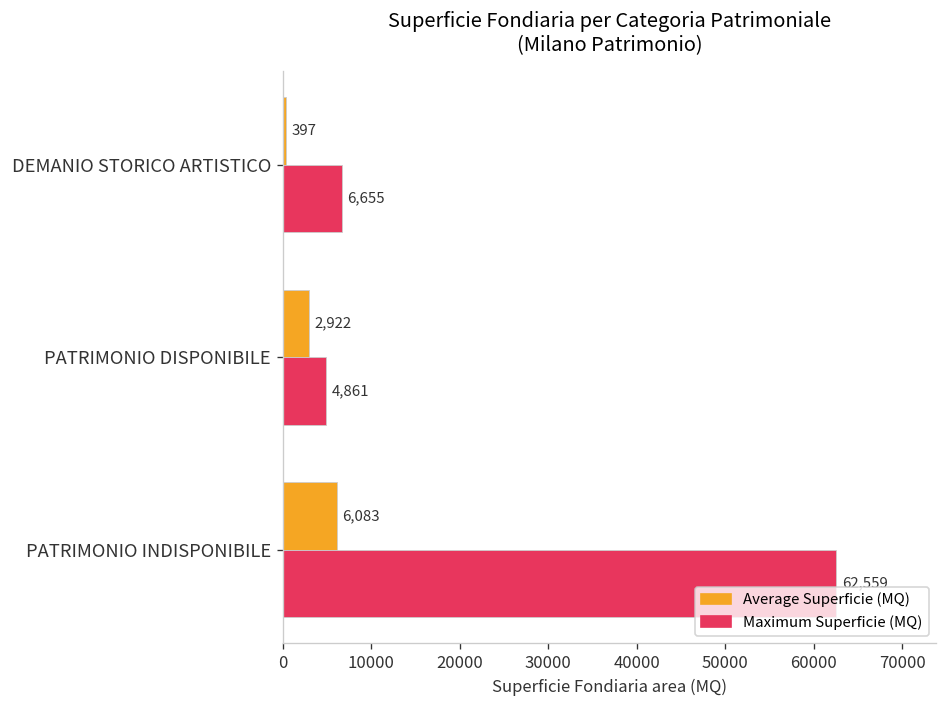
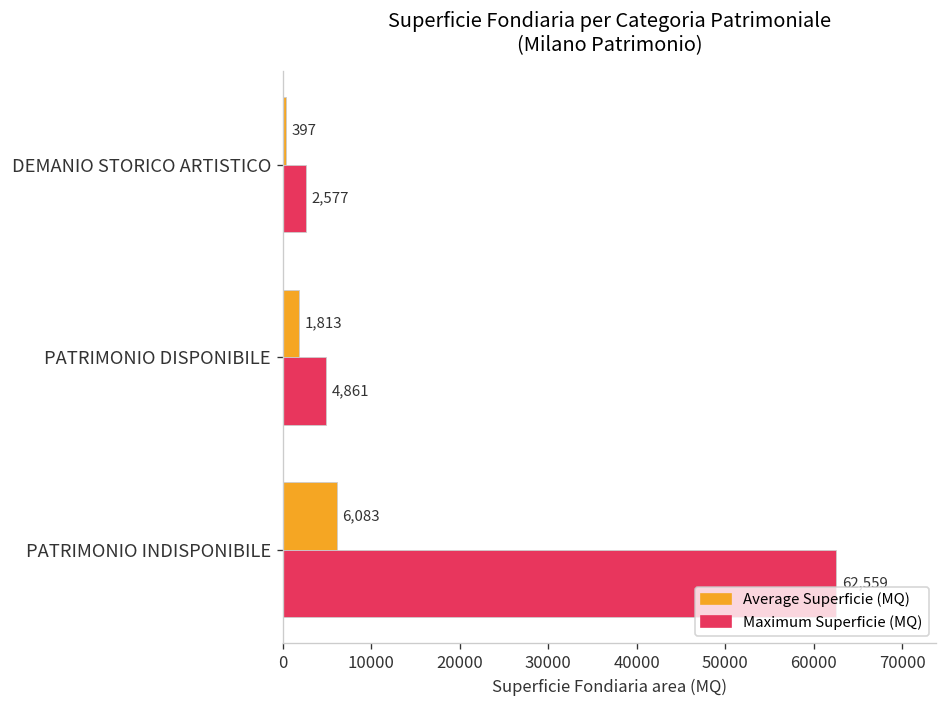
Maximum Superficie (MQ), DEMANIO STORICO ARTISTICO: 6,655 -> 2,577
Average Superficie (MQ), PATRIMONIO DISPONIBILE: 2,922 -> 1,813
